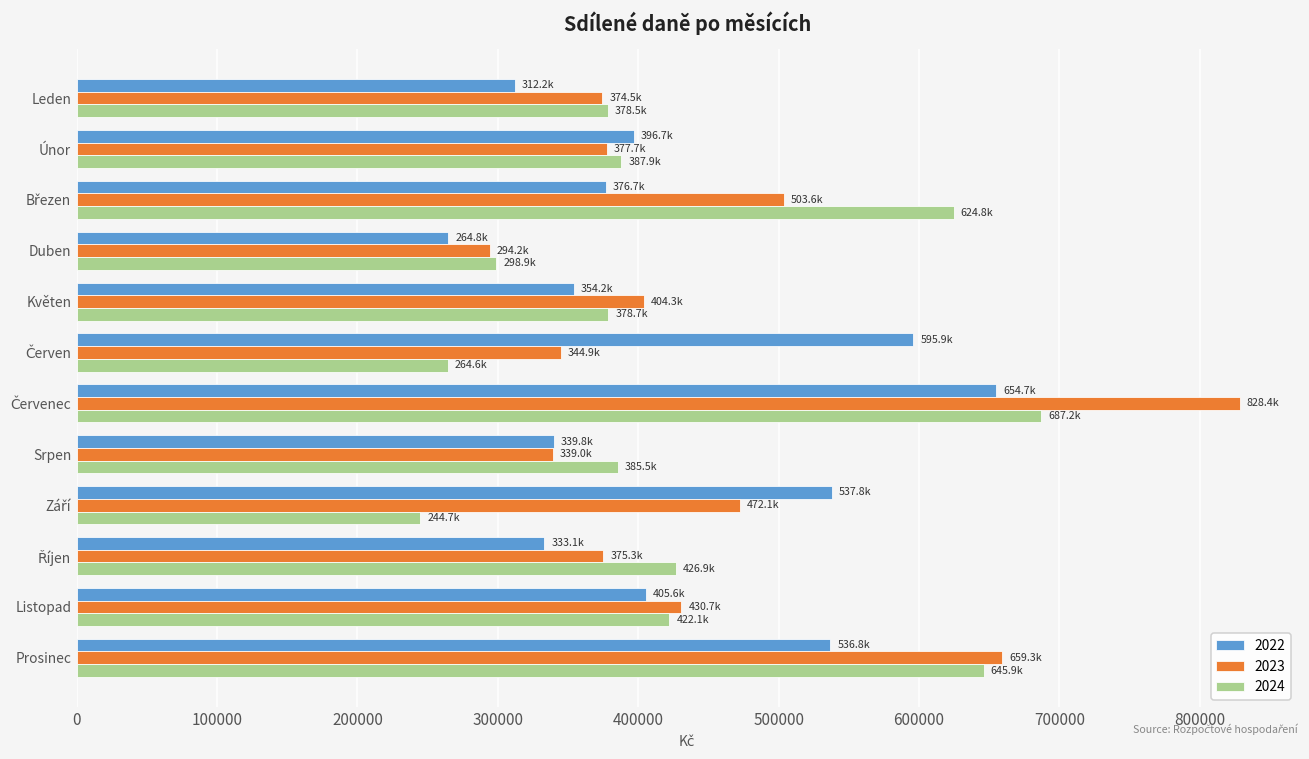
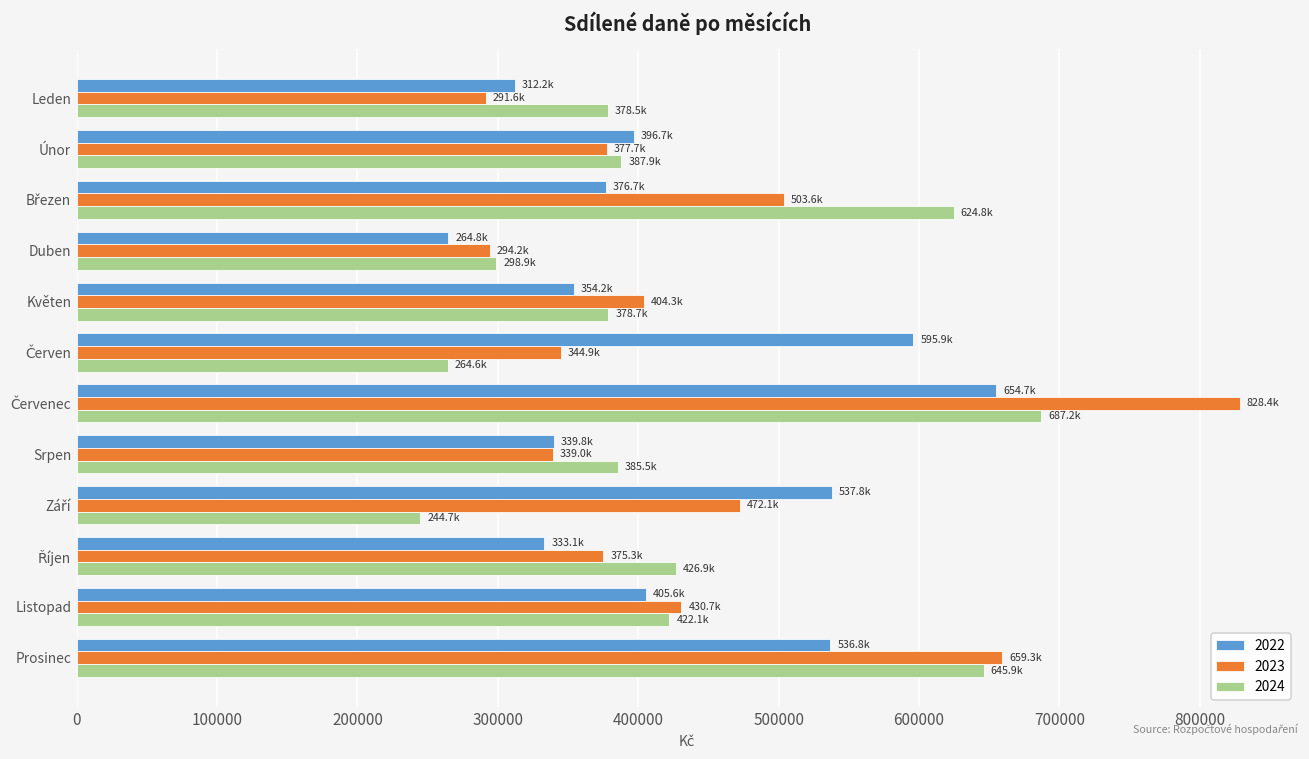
2023, Leden: 374.5k -> 291.6k
